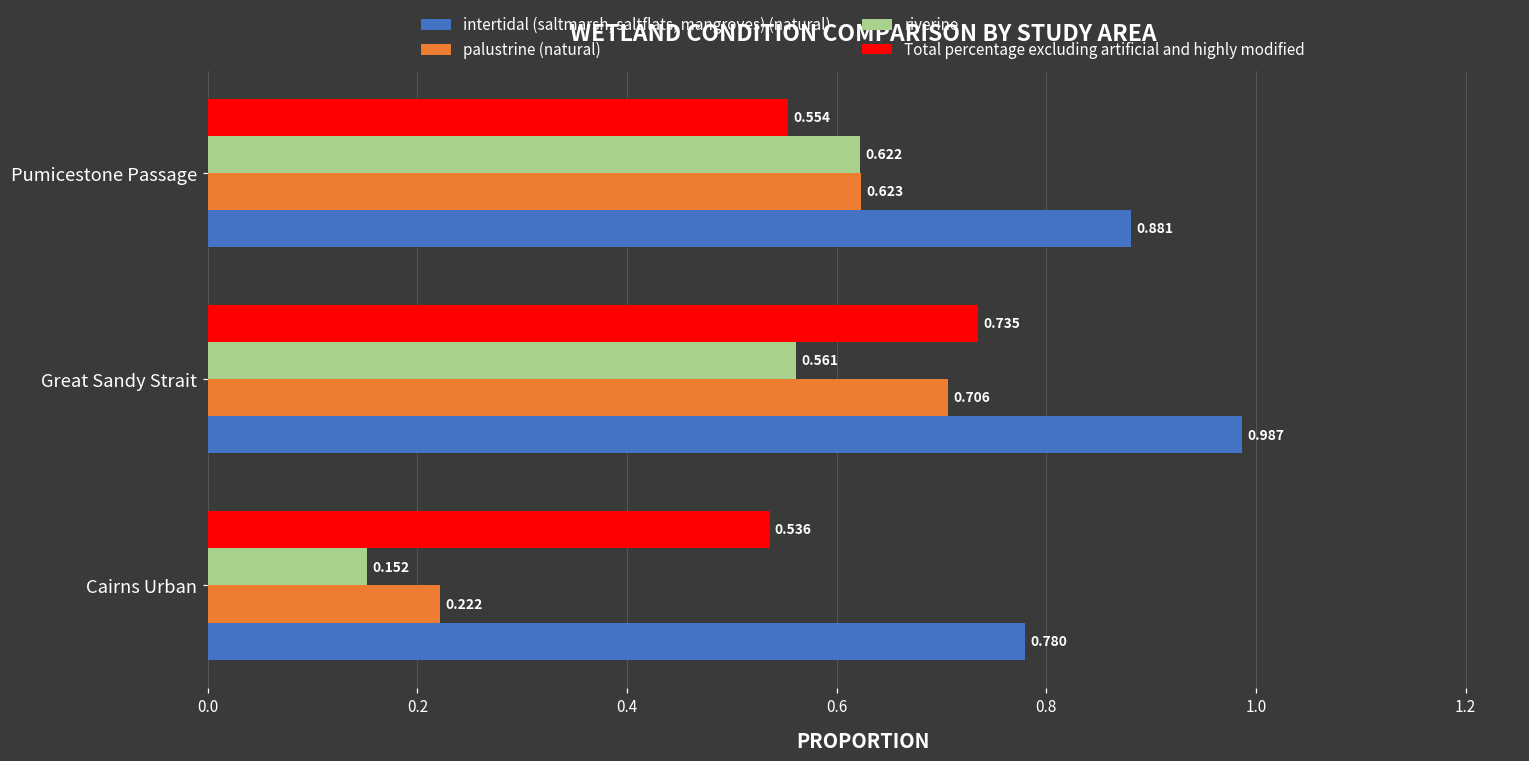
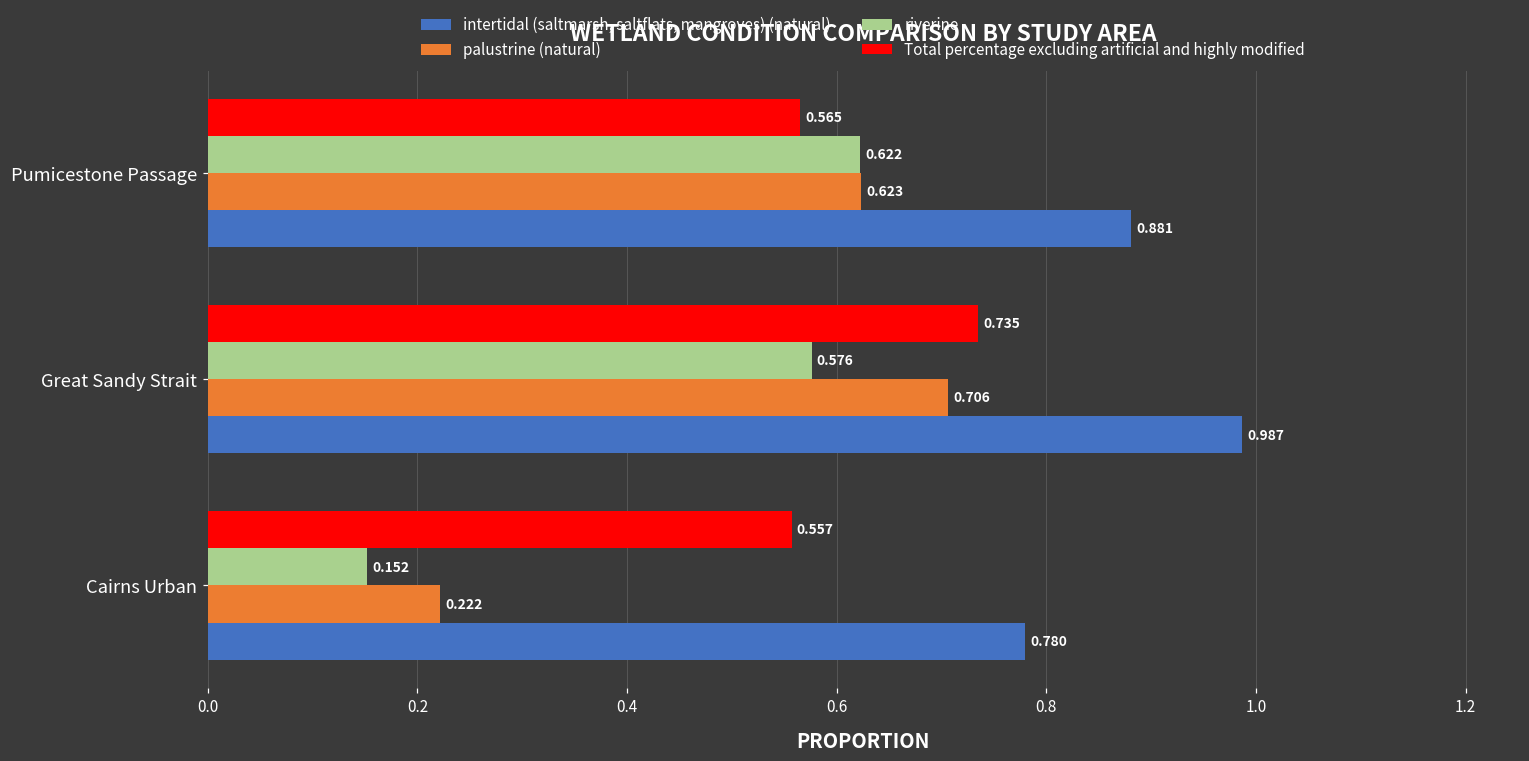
Total percentage excluding artificial and highly modified, Pumicestone Passage: 0.554 -> 0.565
riverine, Great Sandy Strait: 0.561 -> 0.576
Total percentage excluding artificial and highly modified, Cairns Urban: 0.536 -> 0.557
